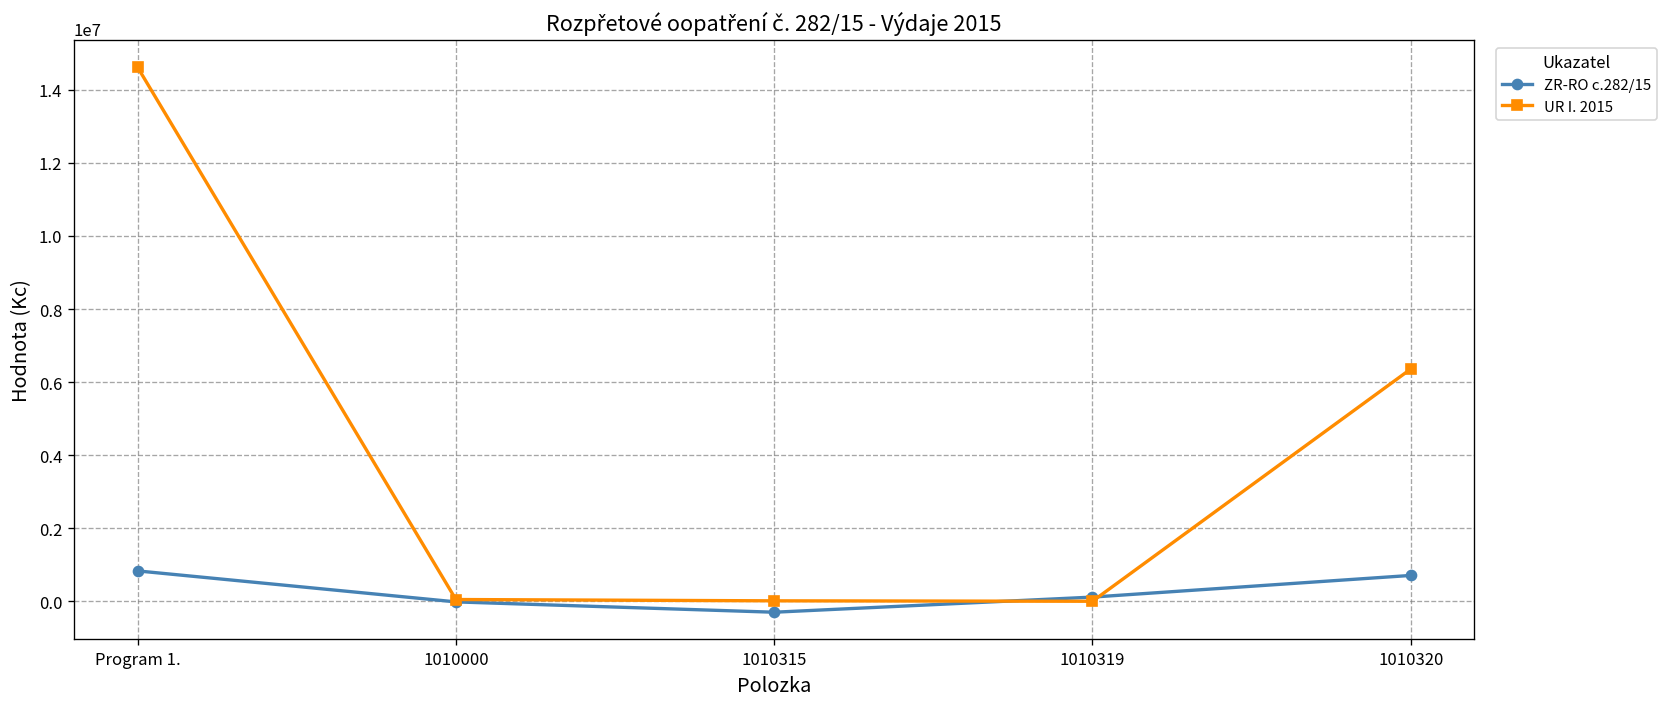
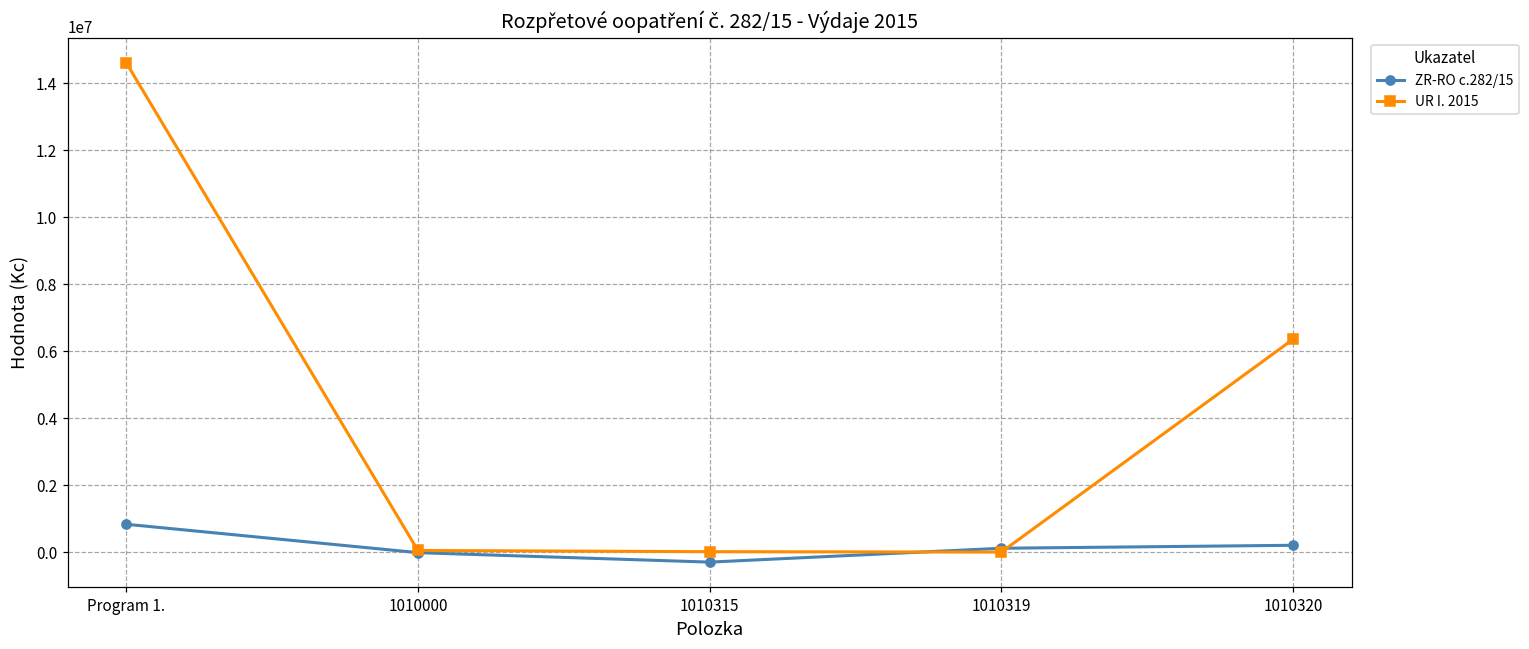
ZR-RO c.282/15, 1010320: 700000 -> 200000
